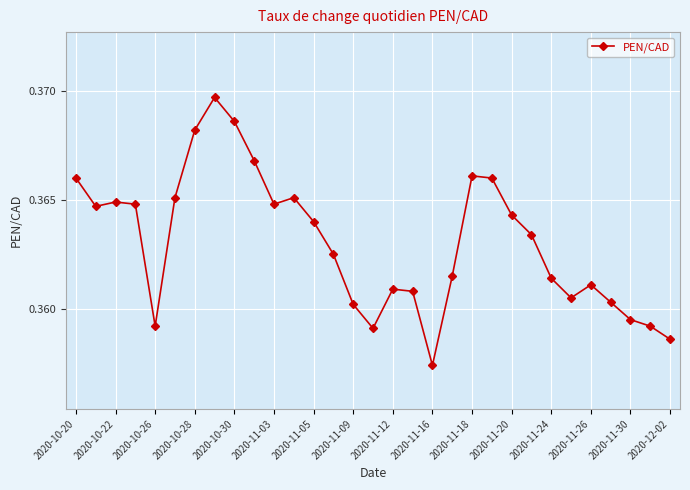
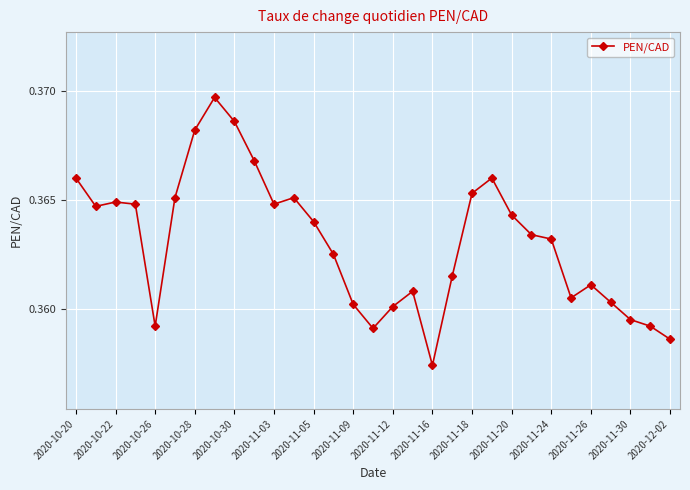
2020-11-12: 0.3609 -> 0.3601
2020-11-18: 0.3661 -> 0.3653
2020-11-24: 0.3614 -> 0.3632
